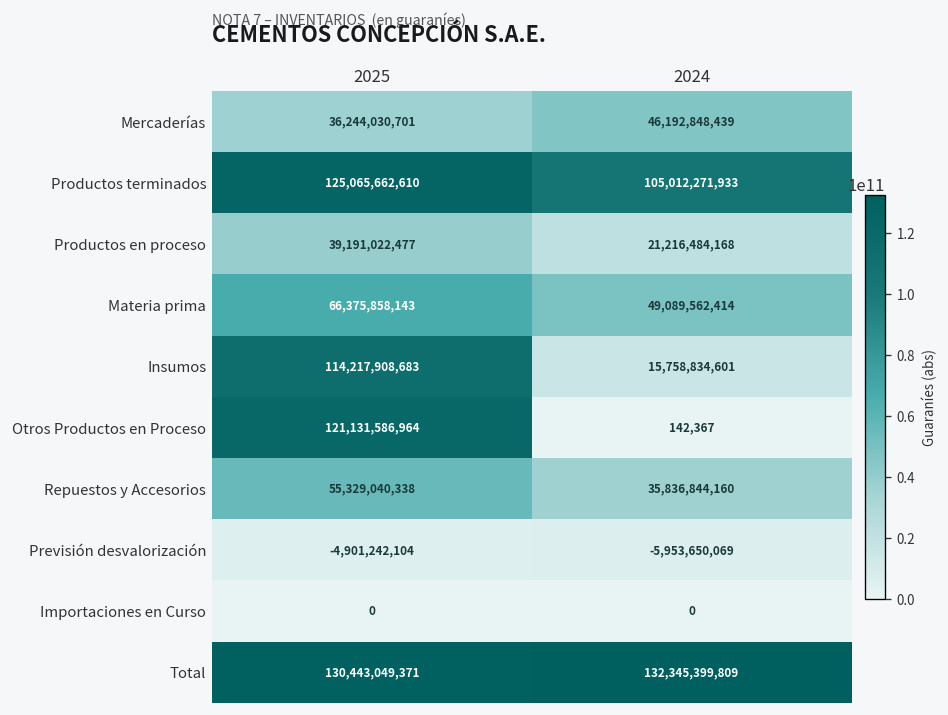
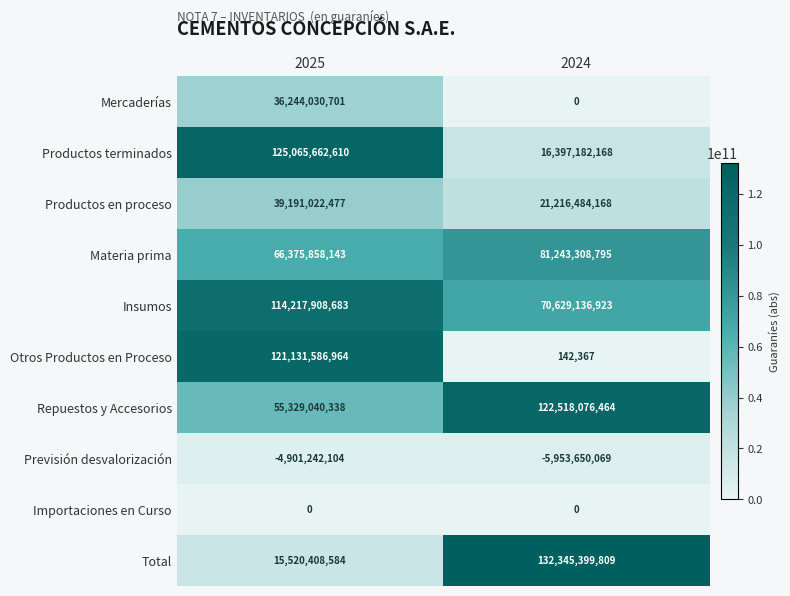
Mercaderías, 2024: 46,192,848,439 -> 0
Productos terminados, 2024: 105,012,271,933 -> 16,397,182,168
Materia prima, 2024: 49,089,562,414 -> 81,243,308,795
Insumos, 2024: 15,758,834,601 -> 70,629,136,923
Repuestos y Accesorios, 2024: 35,836,844,160 -> 122,518,076,464
Total, 2025: 130,443,049,371 -> 15,520,408,584
